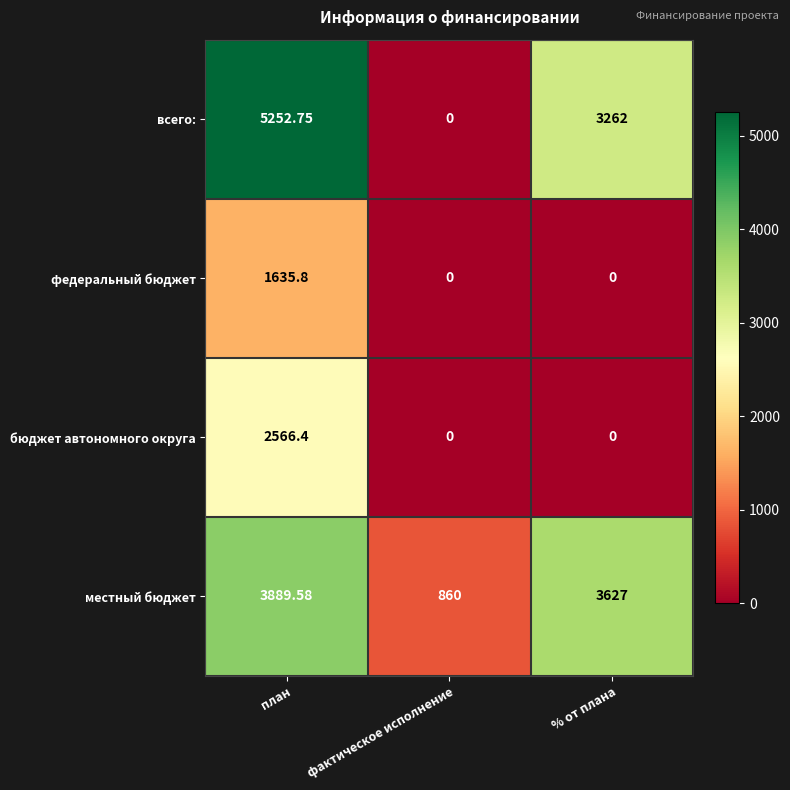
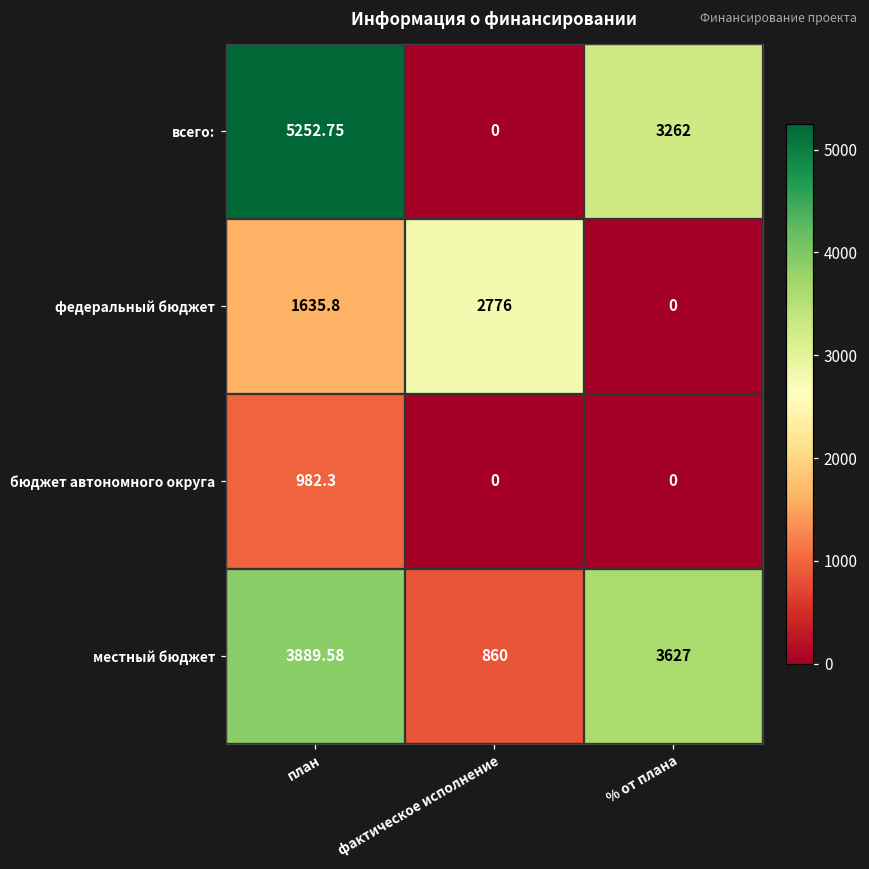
федеральный бюджет, фактическое исполнение: 0 -> 2776
бюджет автономного округа, план: 2566.4 -> 982.3
